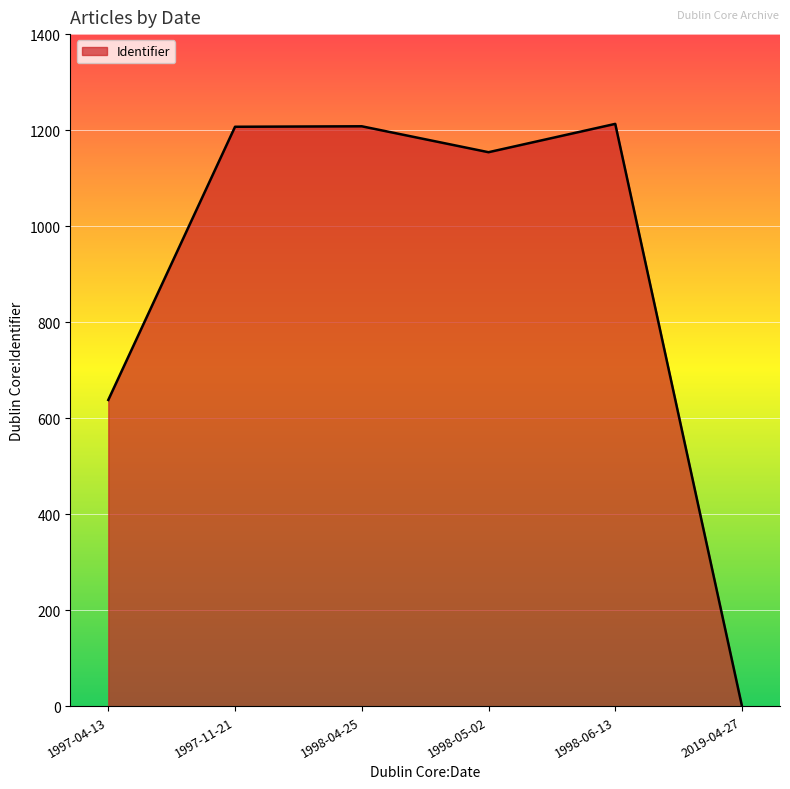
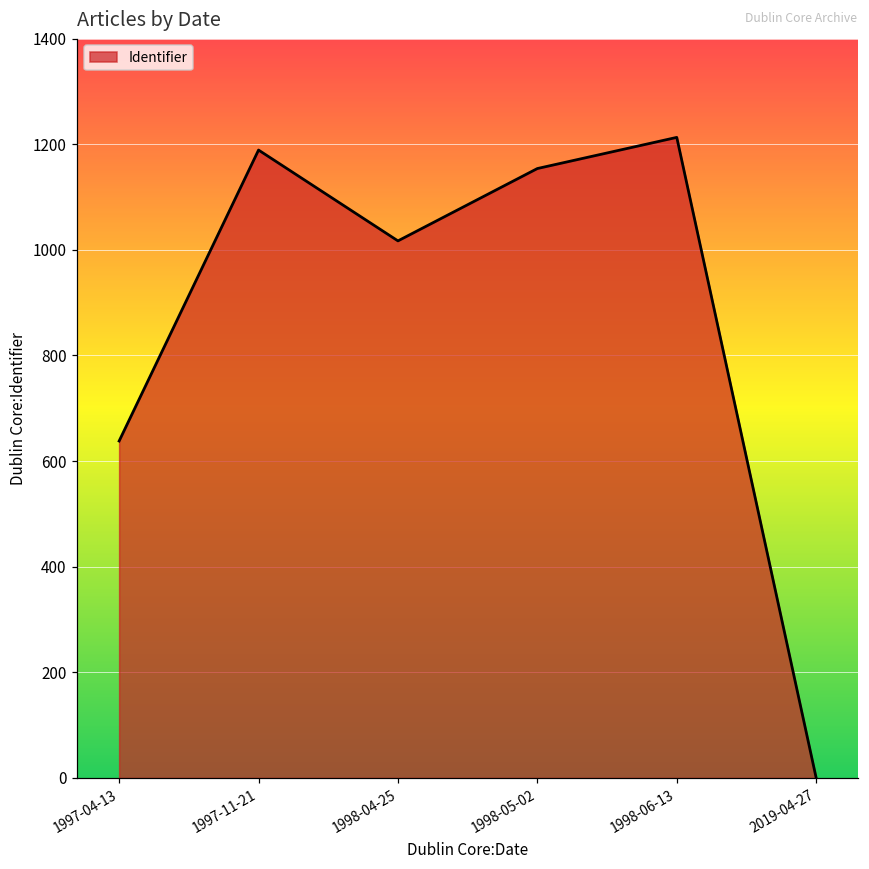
1997-11-21: 1210 -> 1190
1998-04-25: 1210 -> 1020
